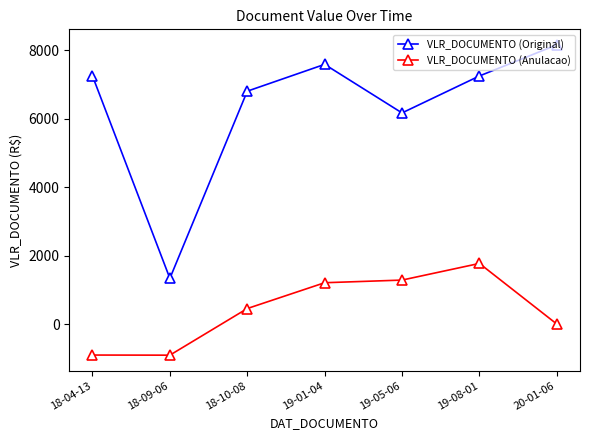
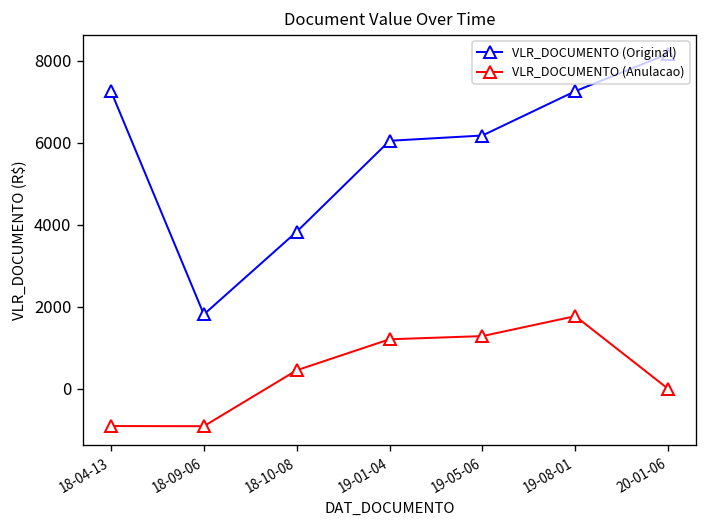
VLR_DOCUMENTO (Original), 18-09-06: 1300 -> 1800
VLR_DOCUMENTO (Original), 18-10-08: 6800 -> 3800
VLR_DOCUMENTO (Original), 19-01-04: 7600 -> 6000
